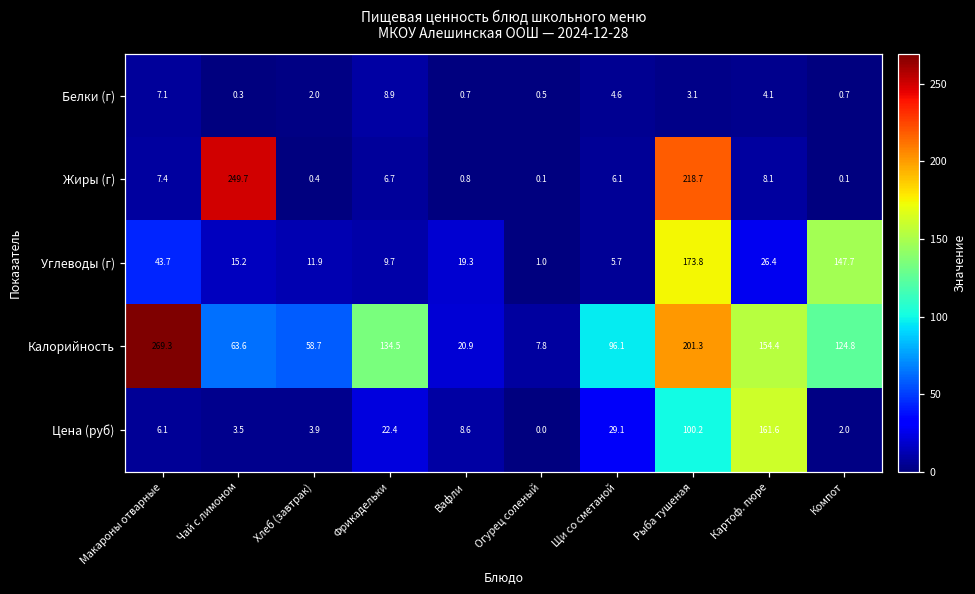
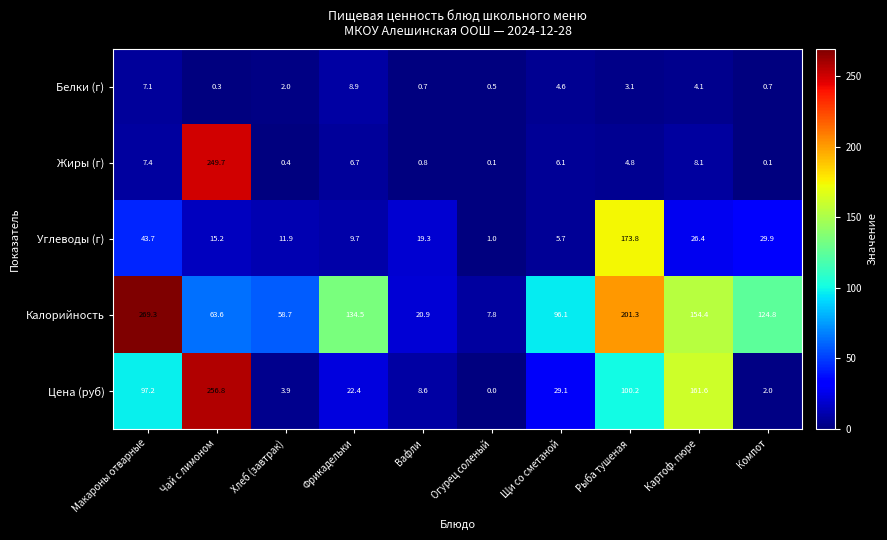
Жиры (г), Рыба тушеная: 218.7 -> 4.8
Углеводы (г), Компот: 147.7 -> 29.9
Цена (руб), Макароны отварные: 6.1 -> 97.2
Цена (руб), Чай с лимоном: 3.5 -> 256.8
